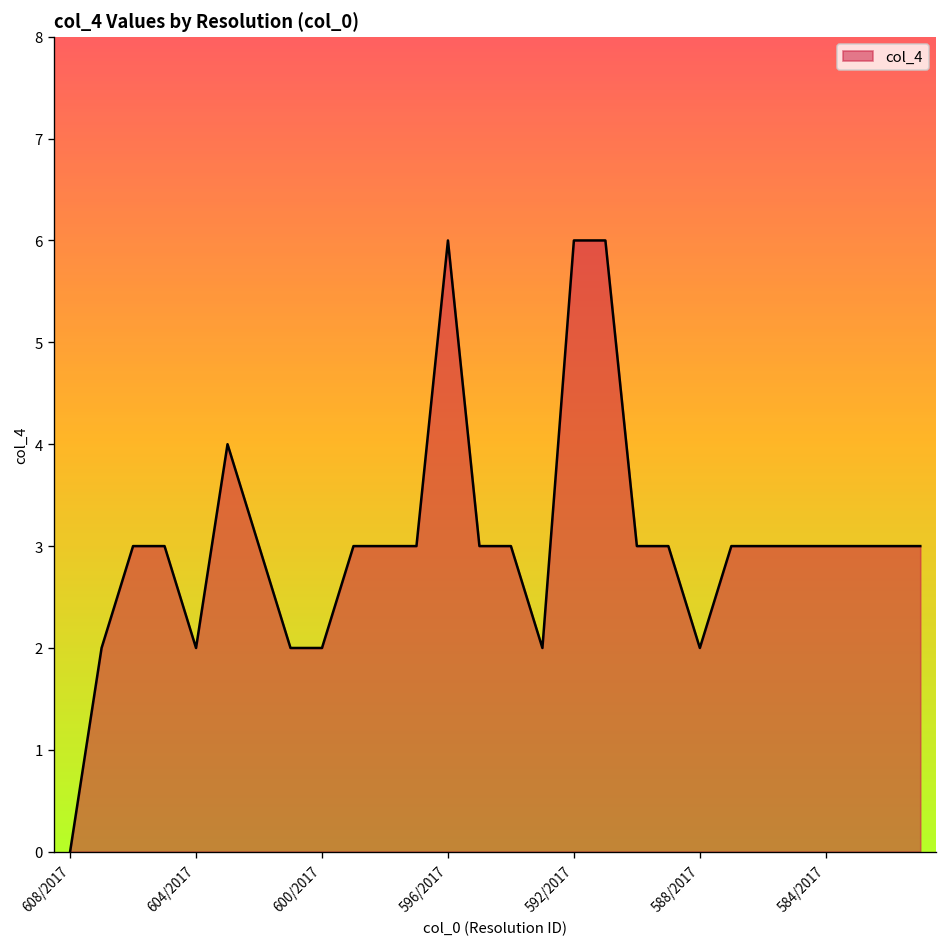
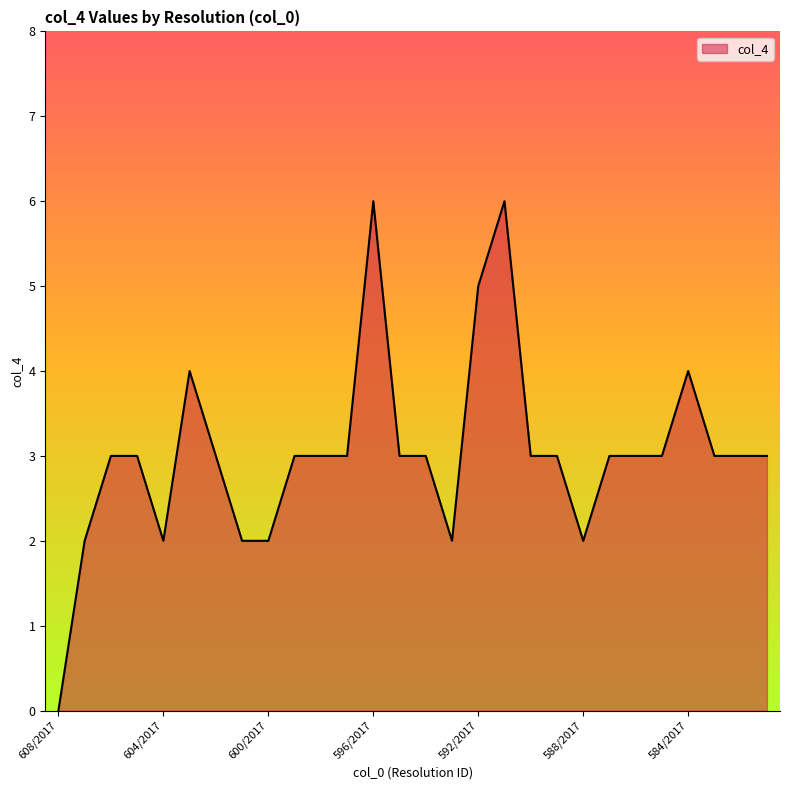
592/2017: 6 -> 5
584/2017: 3 -> 4
